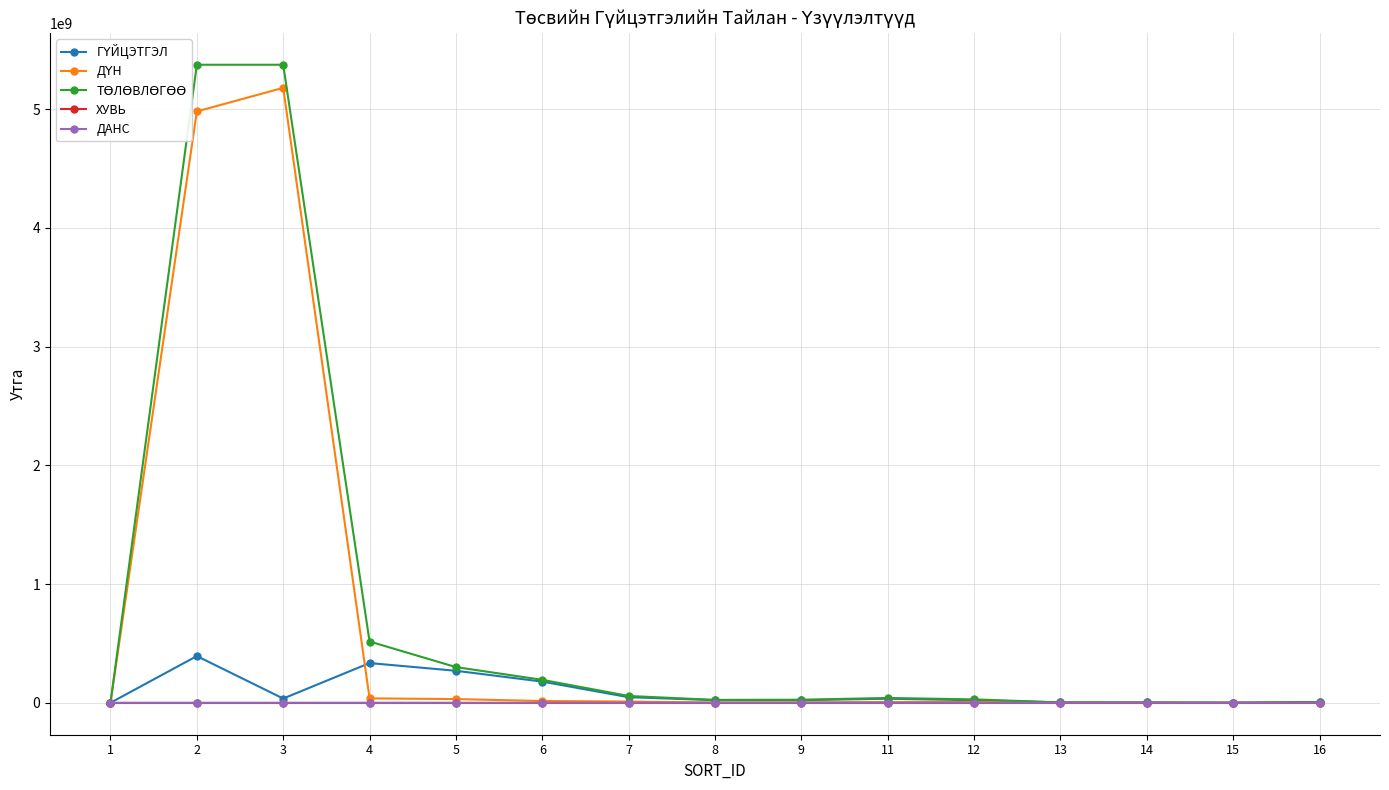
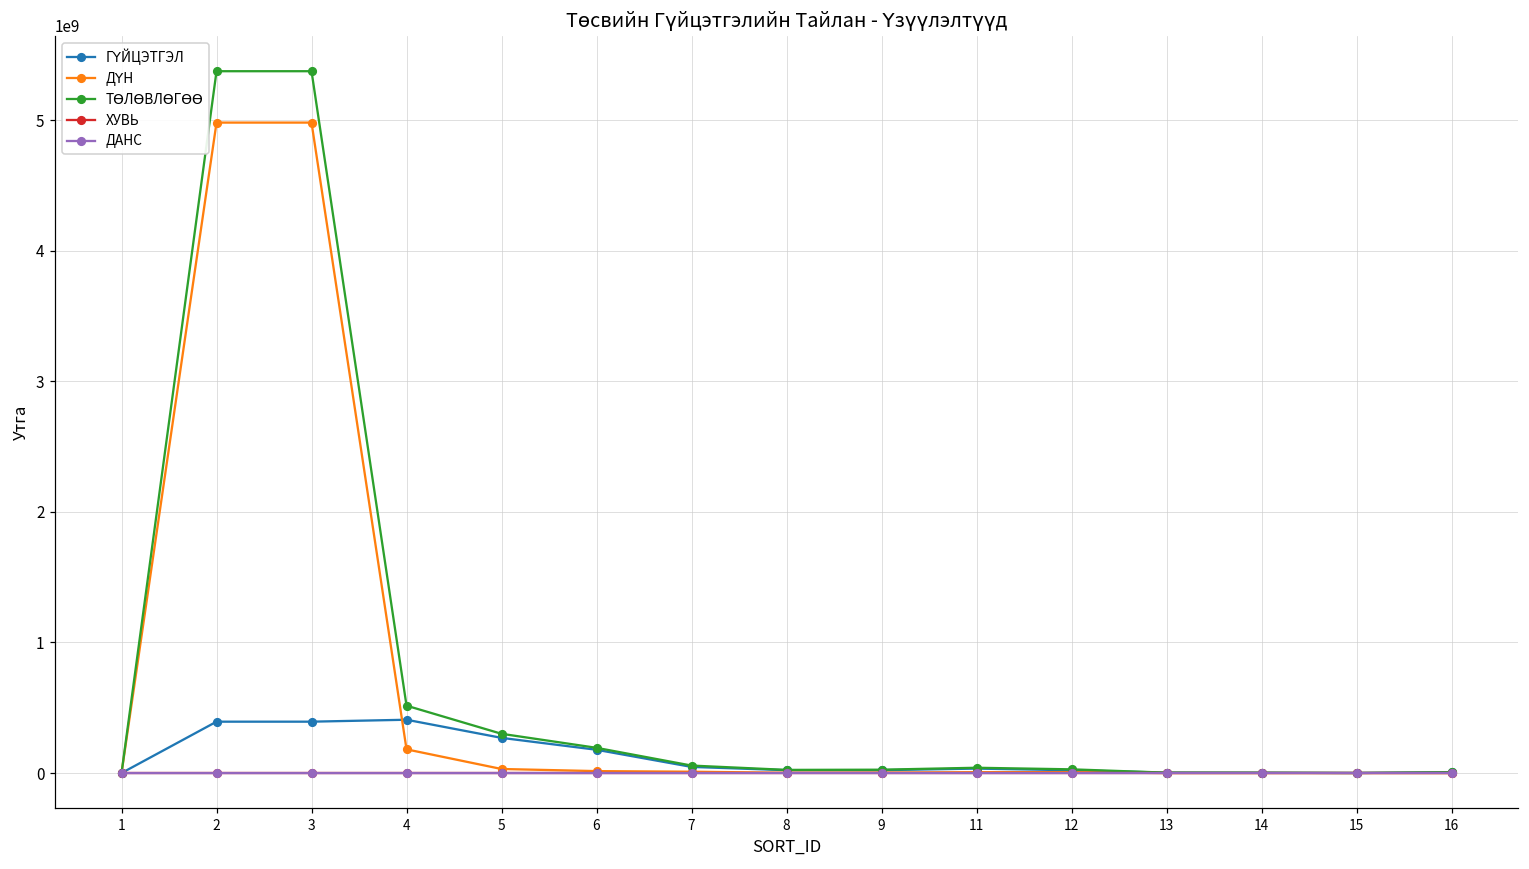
ГҮЙЦЭТГЭЛ, 3: 40000000 -> 390000000
ДҮН, 3: 5180000000 -> 4980000000
ГҮЙЦЭТГЭЛ, 4: 330000000 -> 410000000
ДҮН, 4: 40000000 -> 180000000
